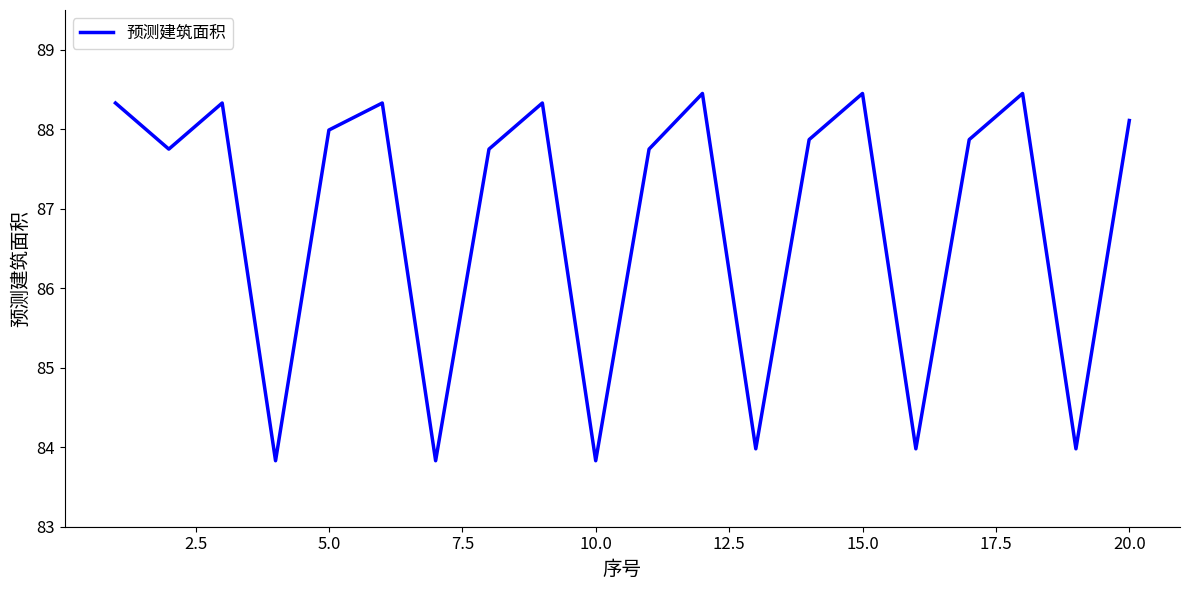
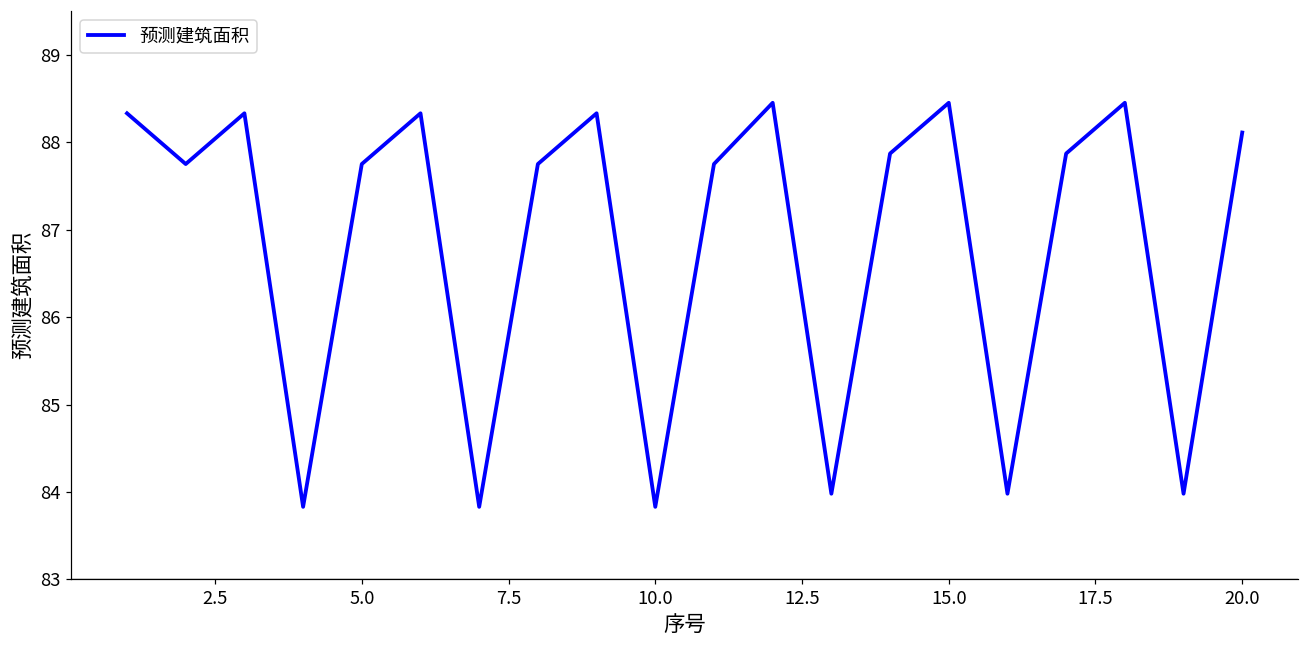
5.0: 88.0 -> 87.8
